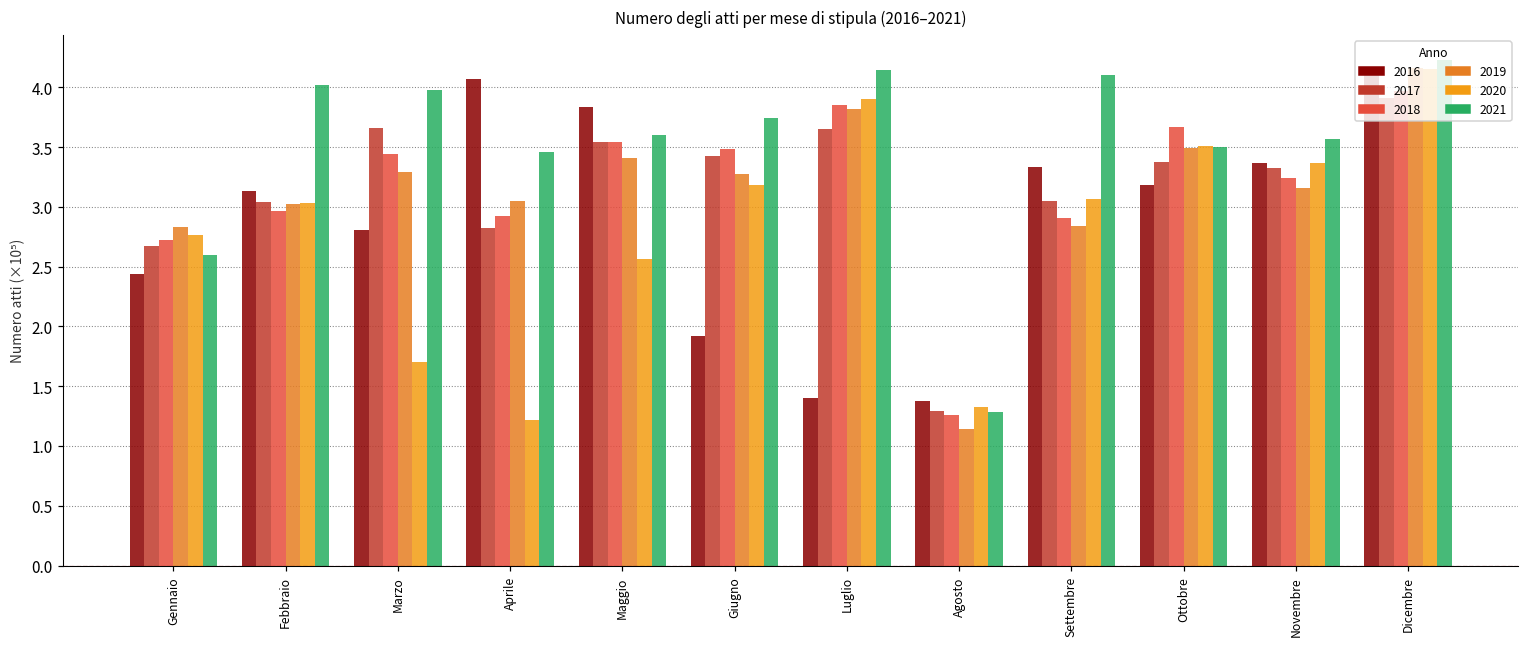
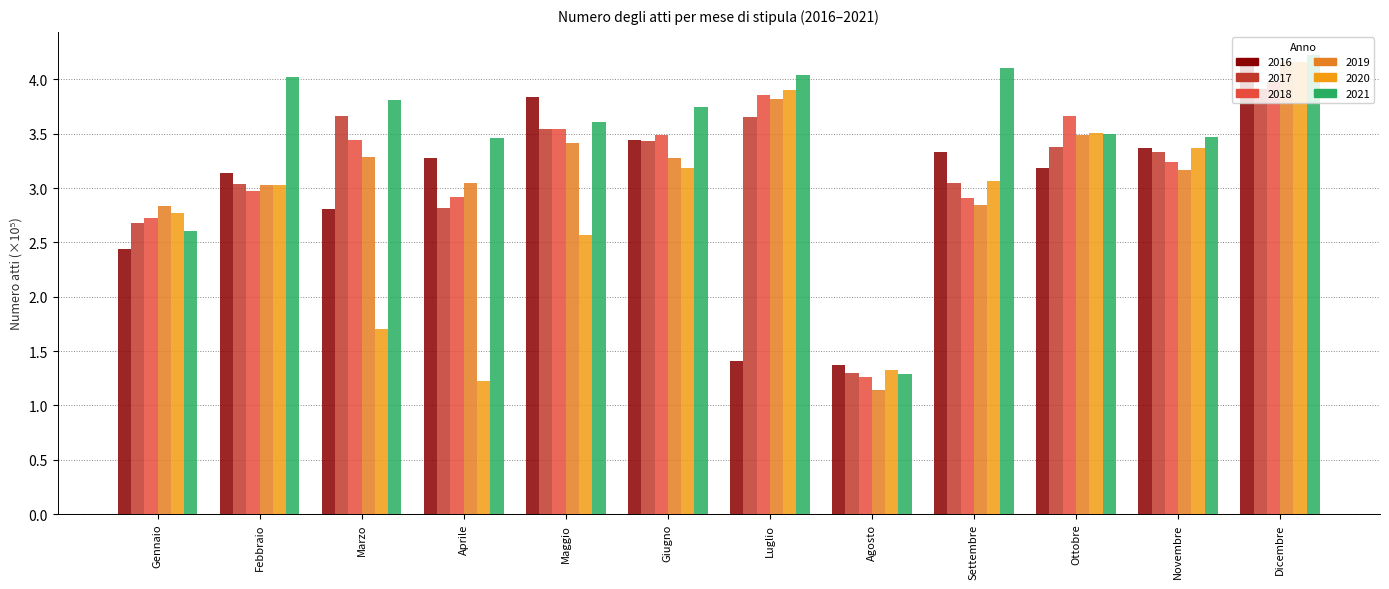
2021, Marzo: 3.98 -> 3.81
2016, Aprile: 4.07 -> 3.28
2016, Giugno: 1.92 -> 3.44
2021, Luglio: 4.15 -> 4.04
2021, Novembre: 3.57 -> 3.47
